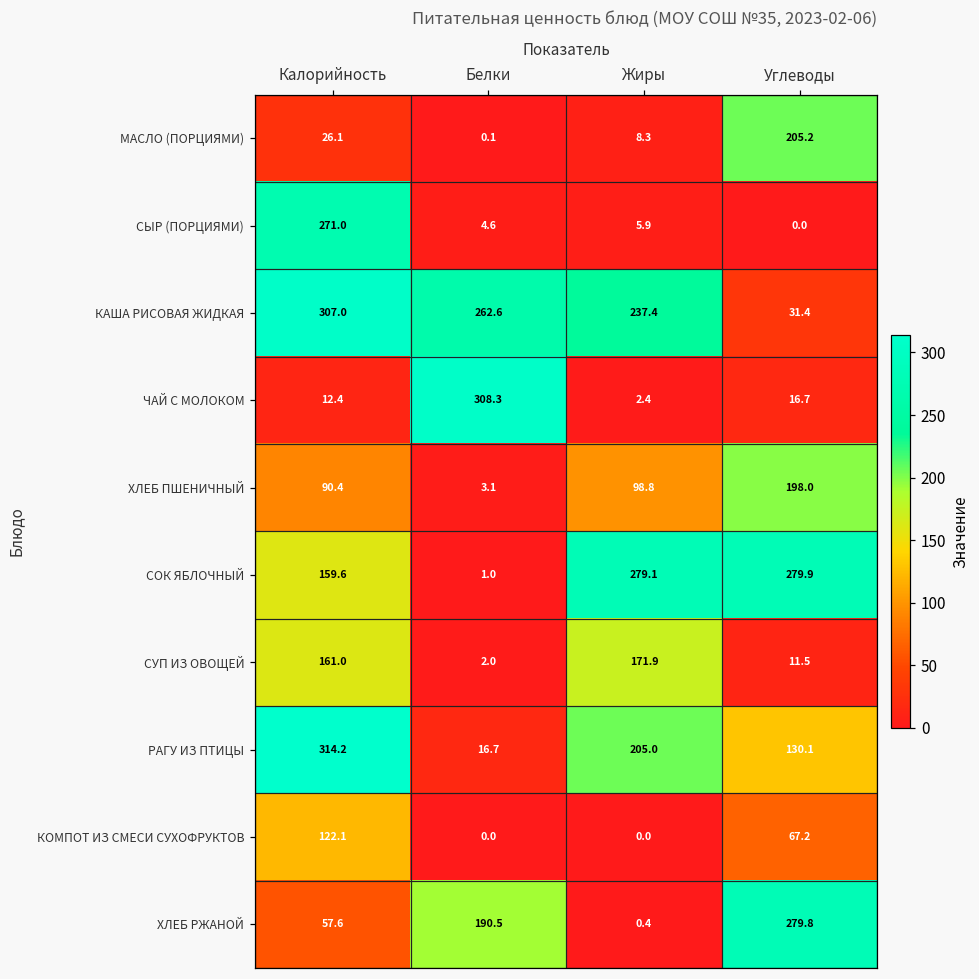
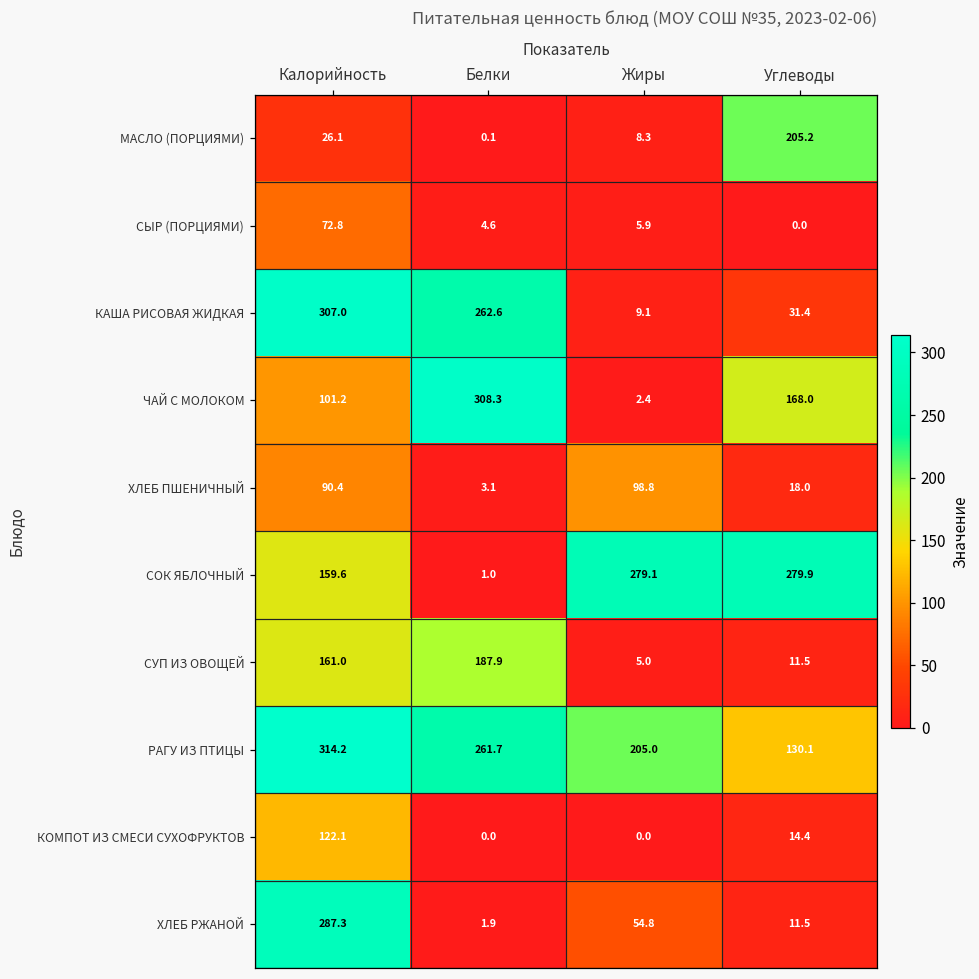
СЫР (ПОРЦИЯМИ), Калорийность: 271.0 -> 72.8
КАША РИСОВАЯ ЖИДКАЯ, Жиры: 237.4 -> 9.1
ЧАЙ С МОЛОКОМ, Калорийность: 12.4 -> 101.2
ЧАЙ С МОЛОКОМ, Углеводы: 16.7 -> 168.0
ХЛЕБ ПШЕНИЧНЫЙ, Углеводы: 198.0 -> 18.0
СУП ИЗ ОВОЩЕЙ, Белки: 2.0 -> 187.9
СУП ИЗ ОВОЩЕЙ, Жиры: 171.9 -> 5.0
РАГУ ИЗ ПТИЦЫ, Белки: 16.7 -> 261.7
КОМПОТ ИЗ СМЕСИ СУХОФРУКТОВ, Углеводы: 67.2 -> 14.4
ХЛЕБ РЖАНОЙ, Калорийность: 57.6 -> 287.3
ХЛЕБ РЖАНОЙ, Белки: 190.5 -> 1.9
ХЛЕБ РЖАНОЙ, Жиры: 0.4 -> 54.8
ХЛЕБ РЖАНОЙ, Углеводы: 279.8 -> 11.5
